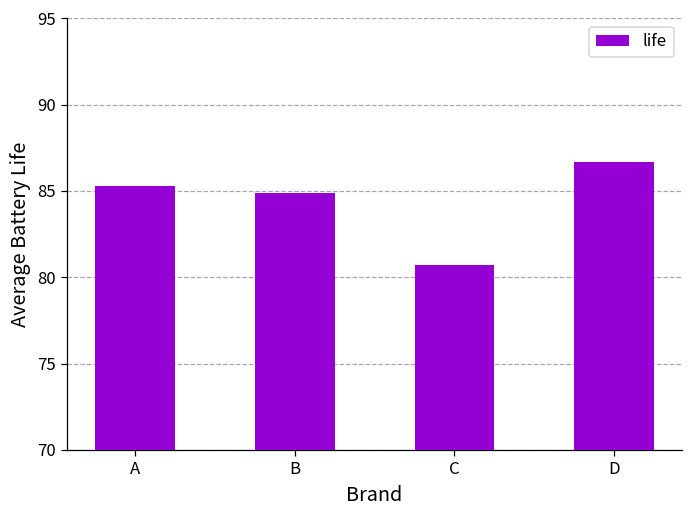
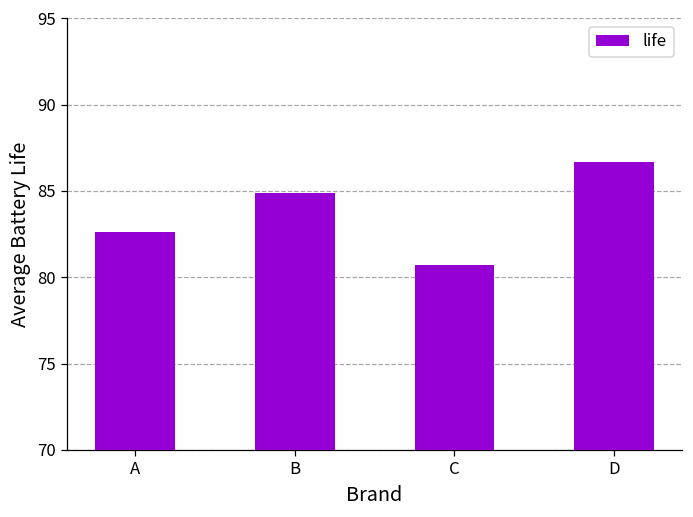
A: 85.3 -> 82.6
